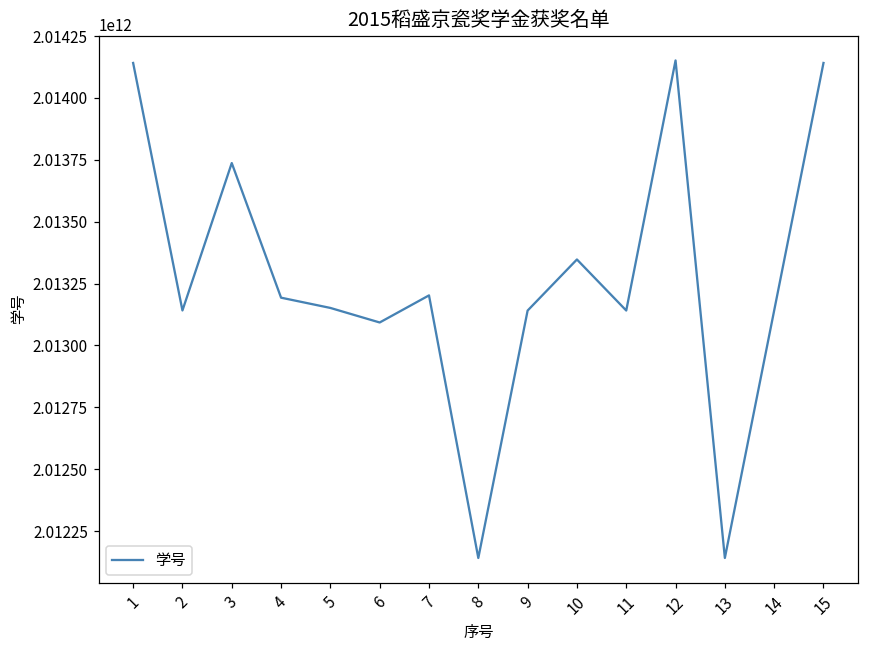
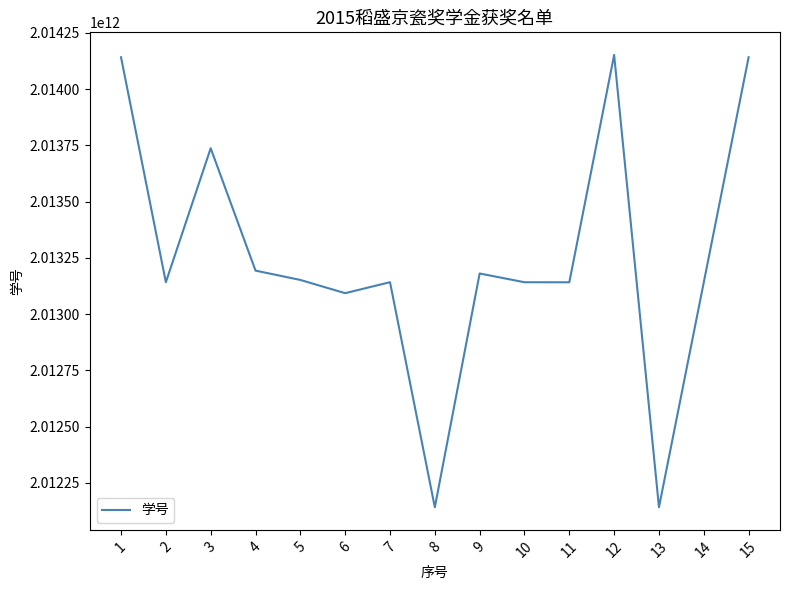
7: 2013200000000 -> 2013140000000
9: 2013140000000 -> 2013180000000
10: 2013350000000 -> 2013140000000
